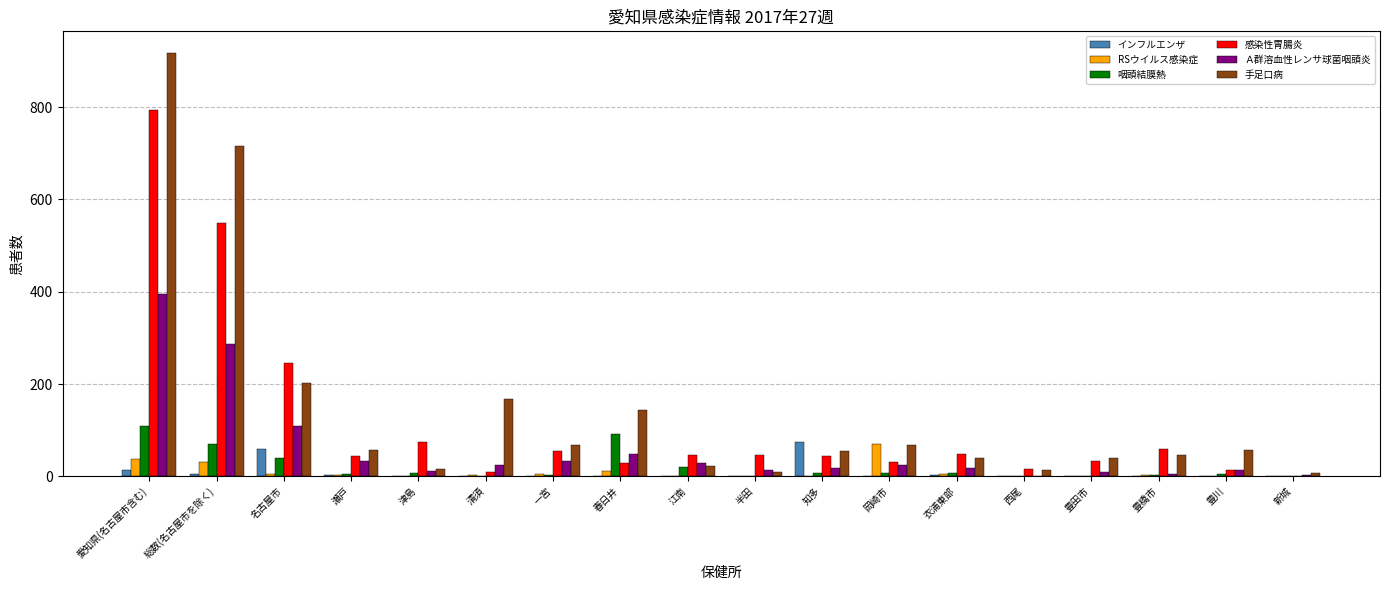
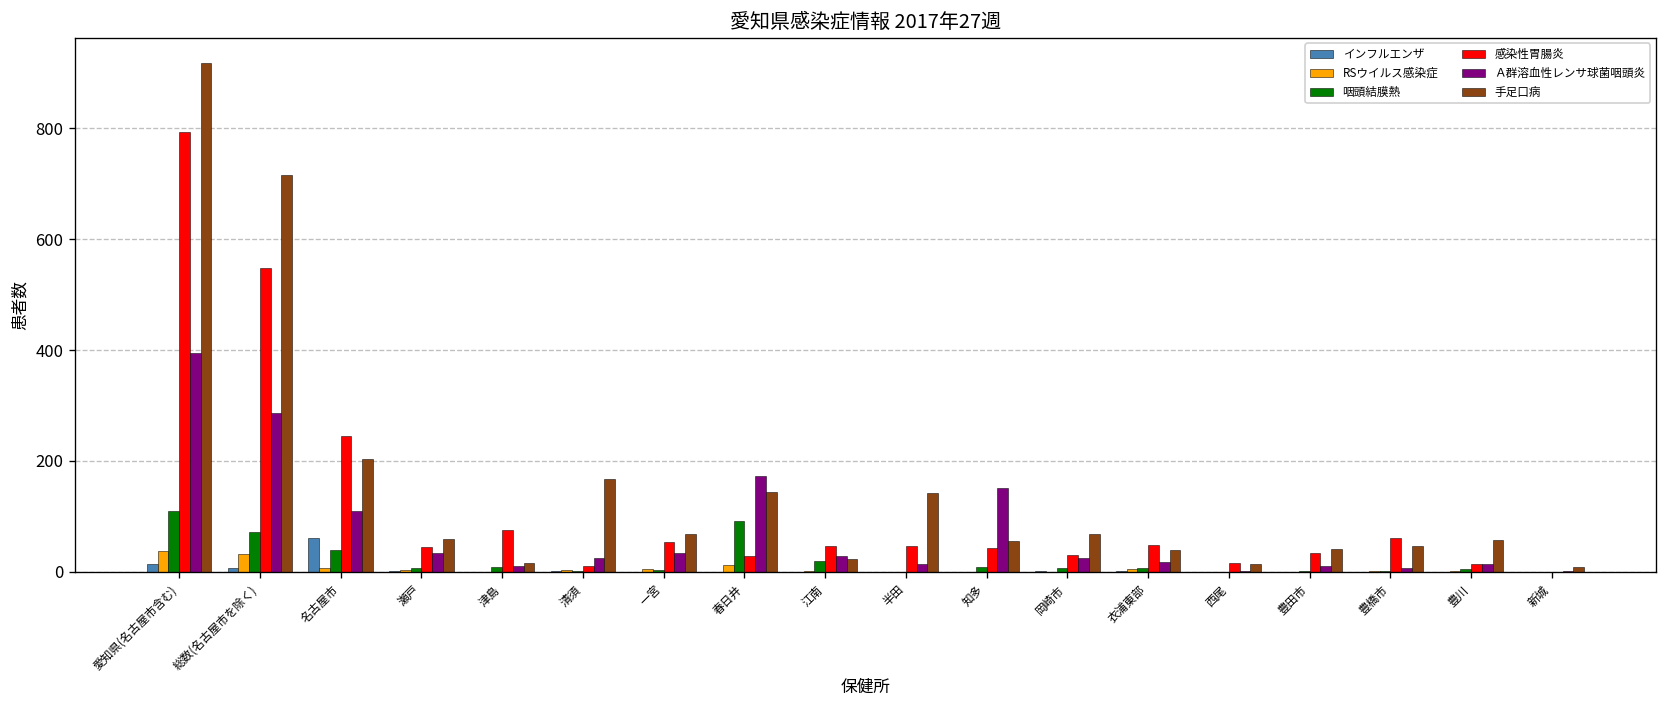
Ａ群溶血性レンサ球菌咽頭炎, 春日井: 50 -> 170
手足口病, 半田: 10 -> 140
インフルエンザ, 知多: 80 -> 0
Ａ群溶血性レンサ球菌咽頭炎, 知多: 20 -> 150
RSウイルス感染症, 岡崎市: 70 -> 0
